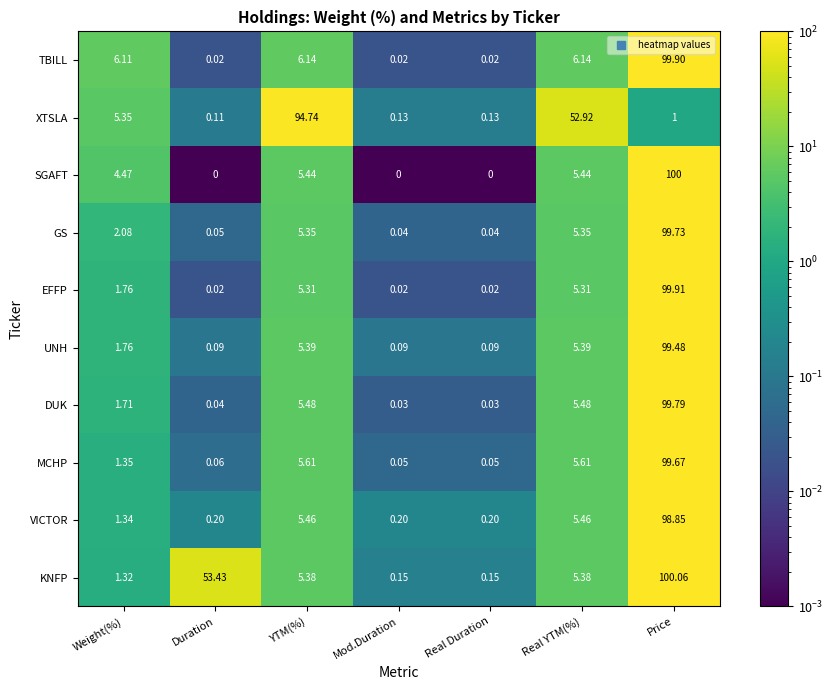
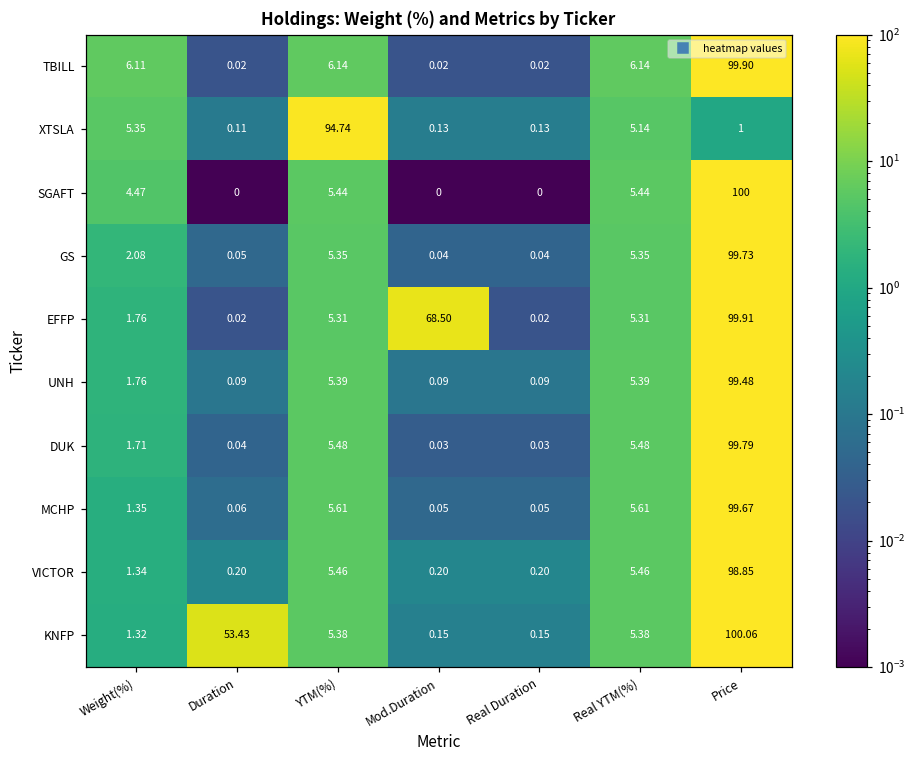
XTSLA, Real YTM(%): 52.92 -> 5.14
EFFP, Mod.Duration: 0.02 -> 68.50
